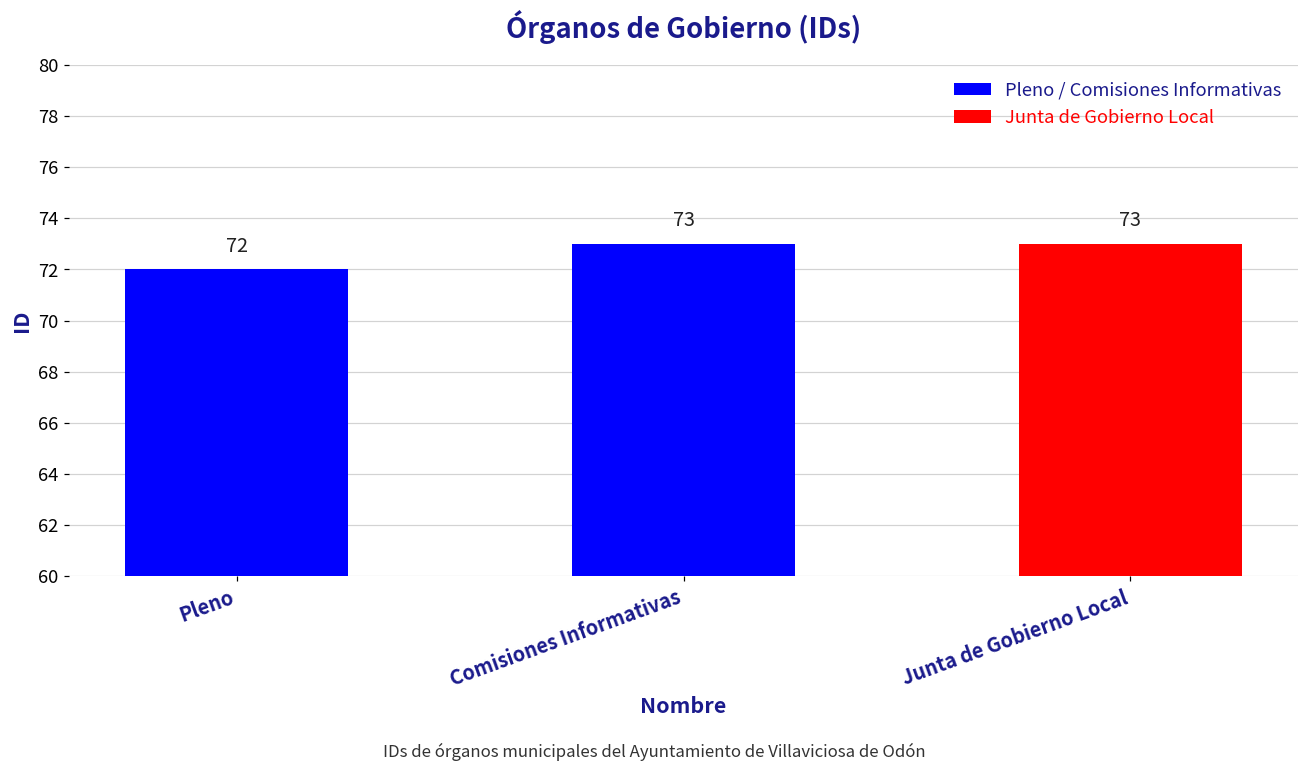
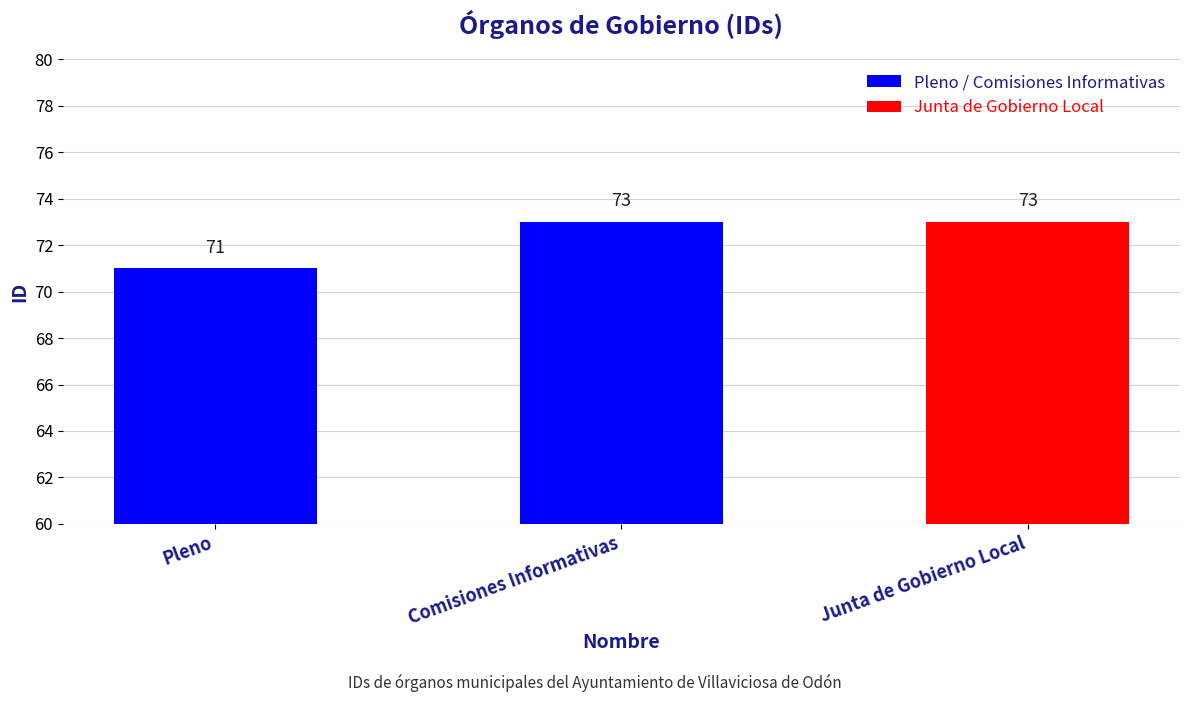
Pleno: 72 -> 71
